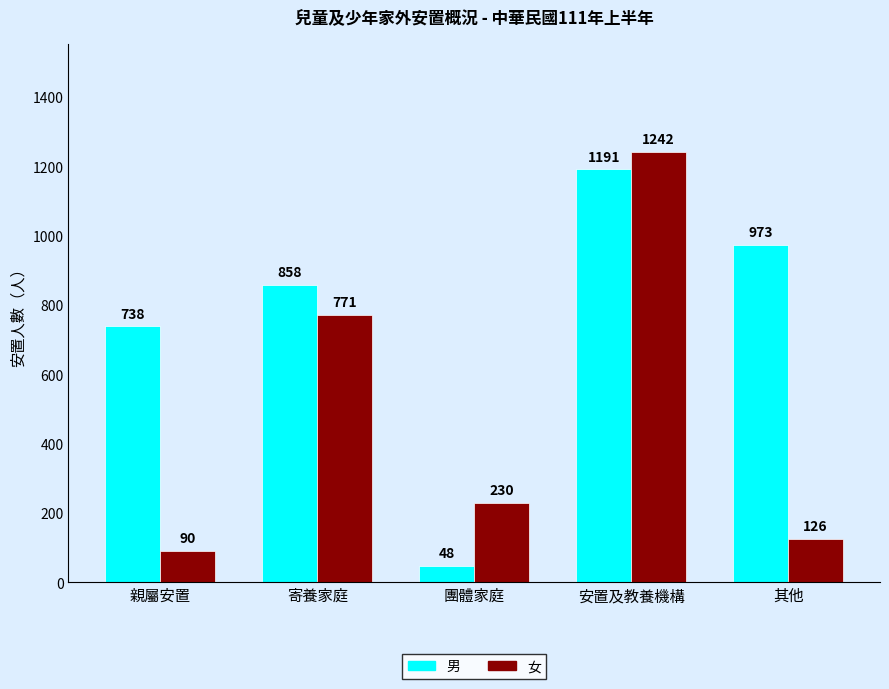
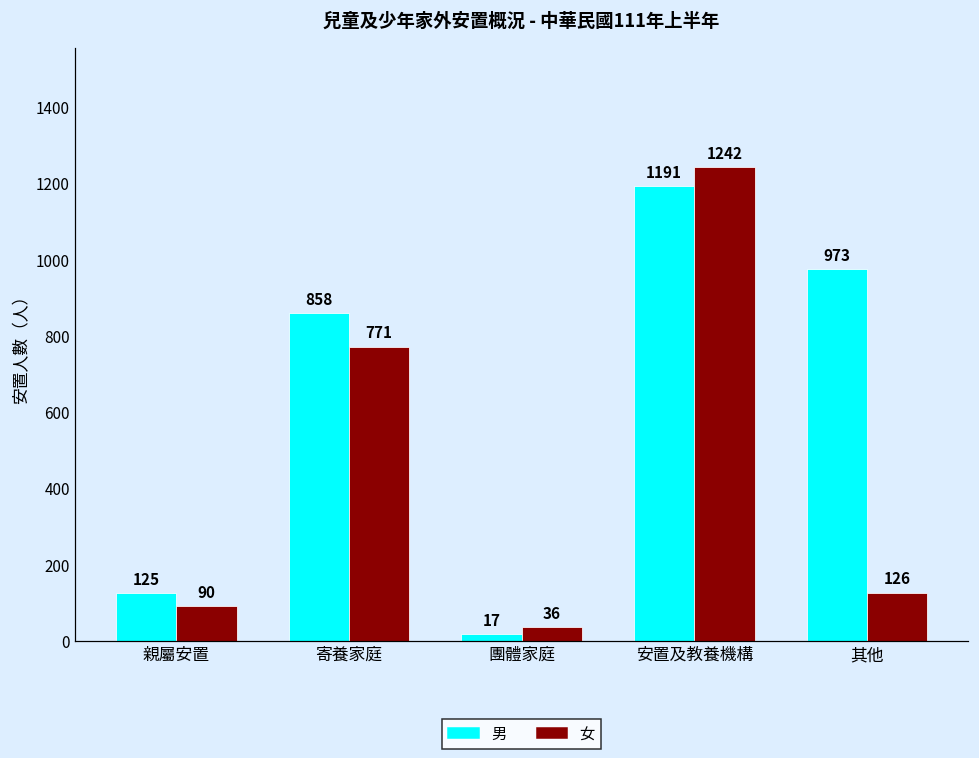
男, 親屬安置: 738 -> 125
男, 團體家庭: 48 -> 17
女, 團體家庭: 230 -> 36
